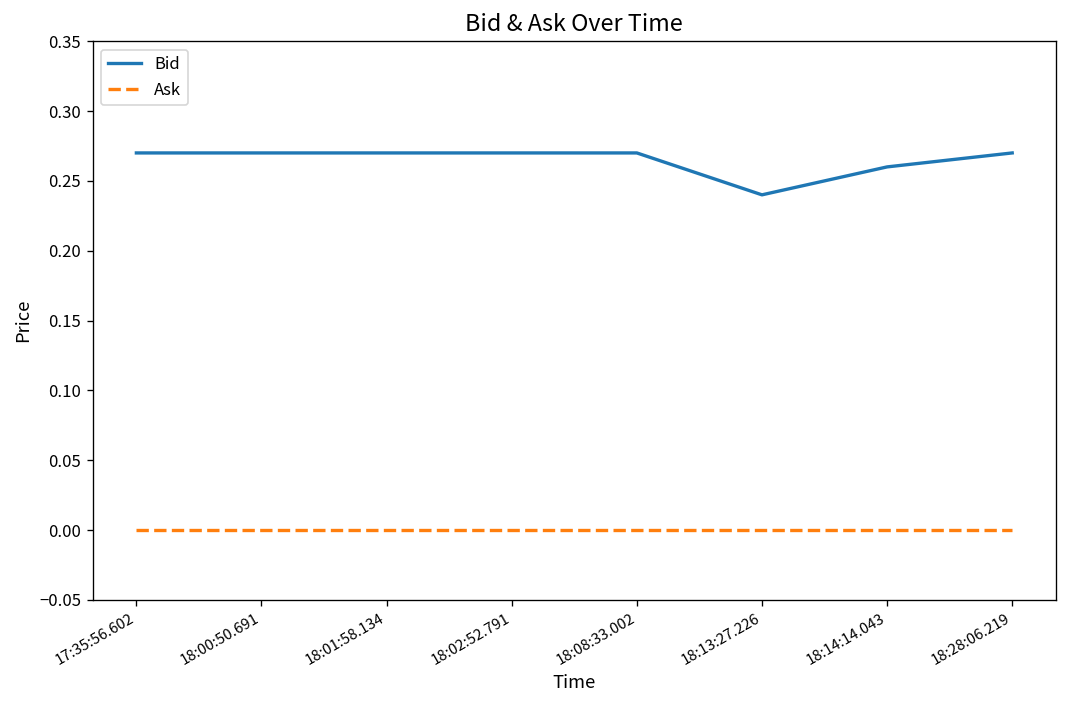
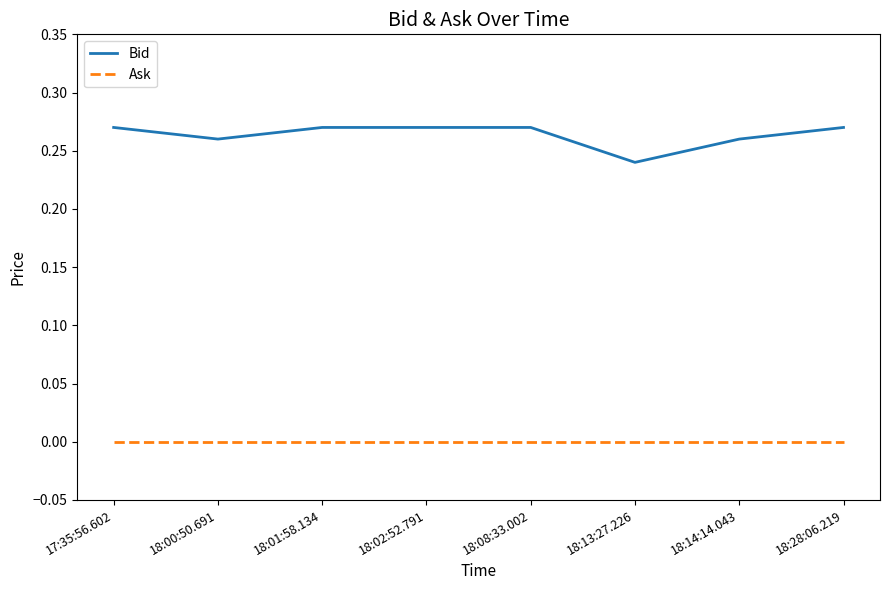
Bid, 18:00:50.691: 0.27 -> 0.26
